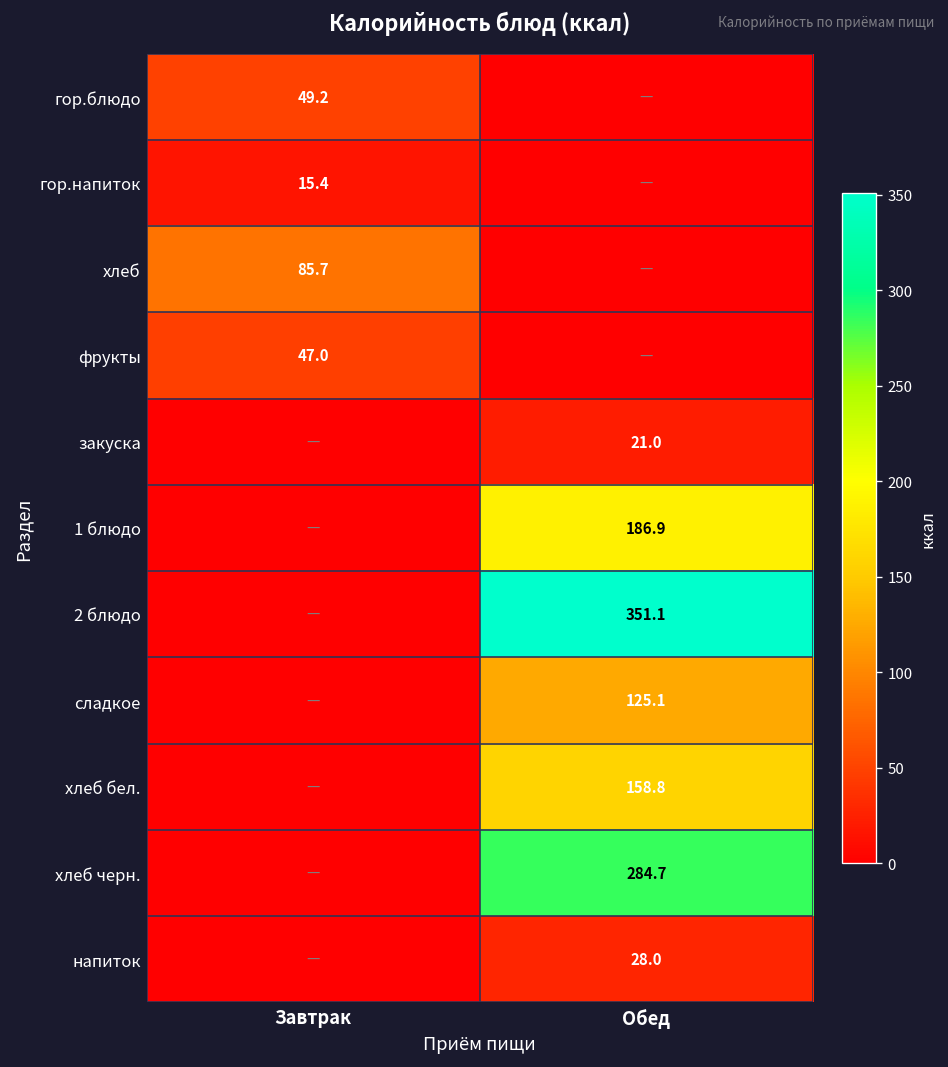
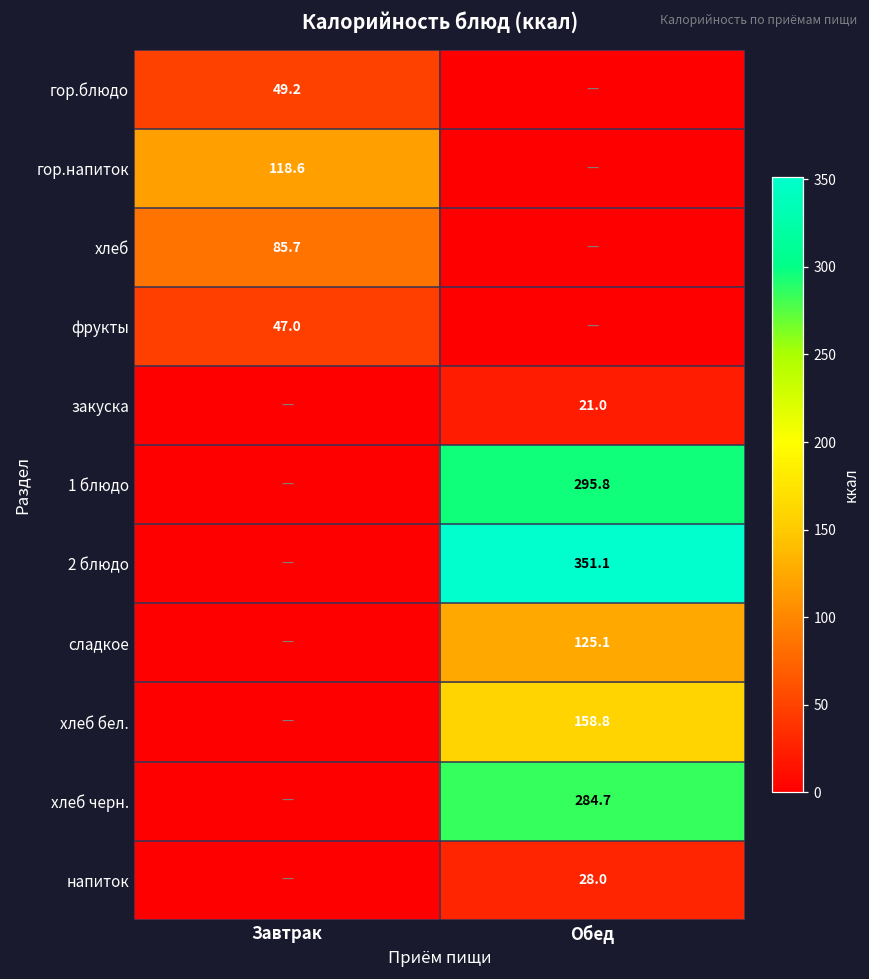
гор.напиток, Завтрак: 15.4 -> 118.6
1 блюдо, Обед: 186.9 -> 295.8
